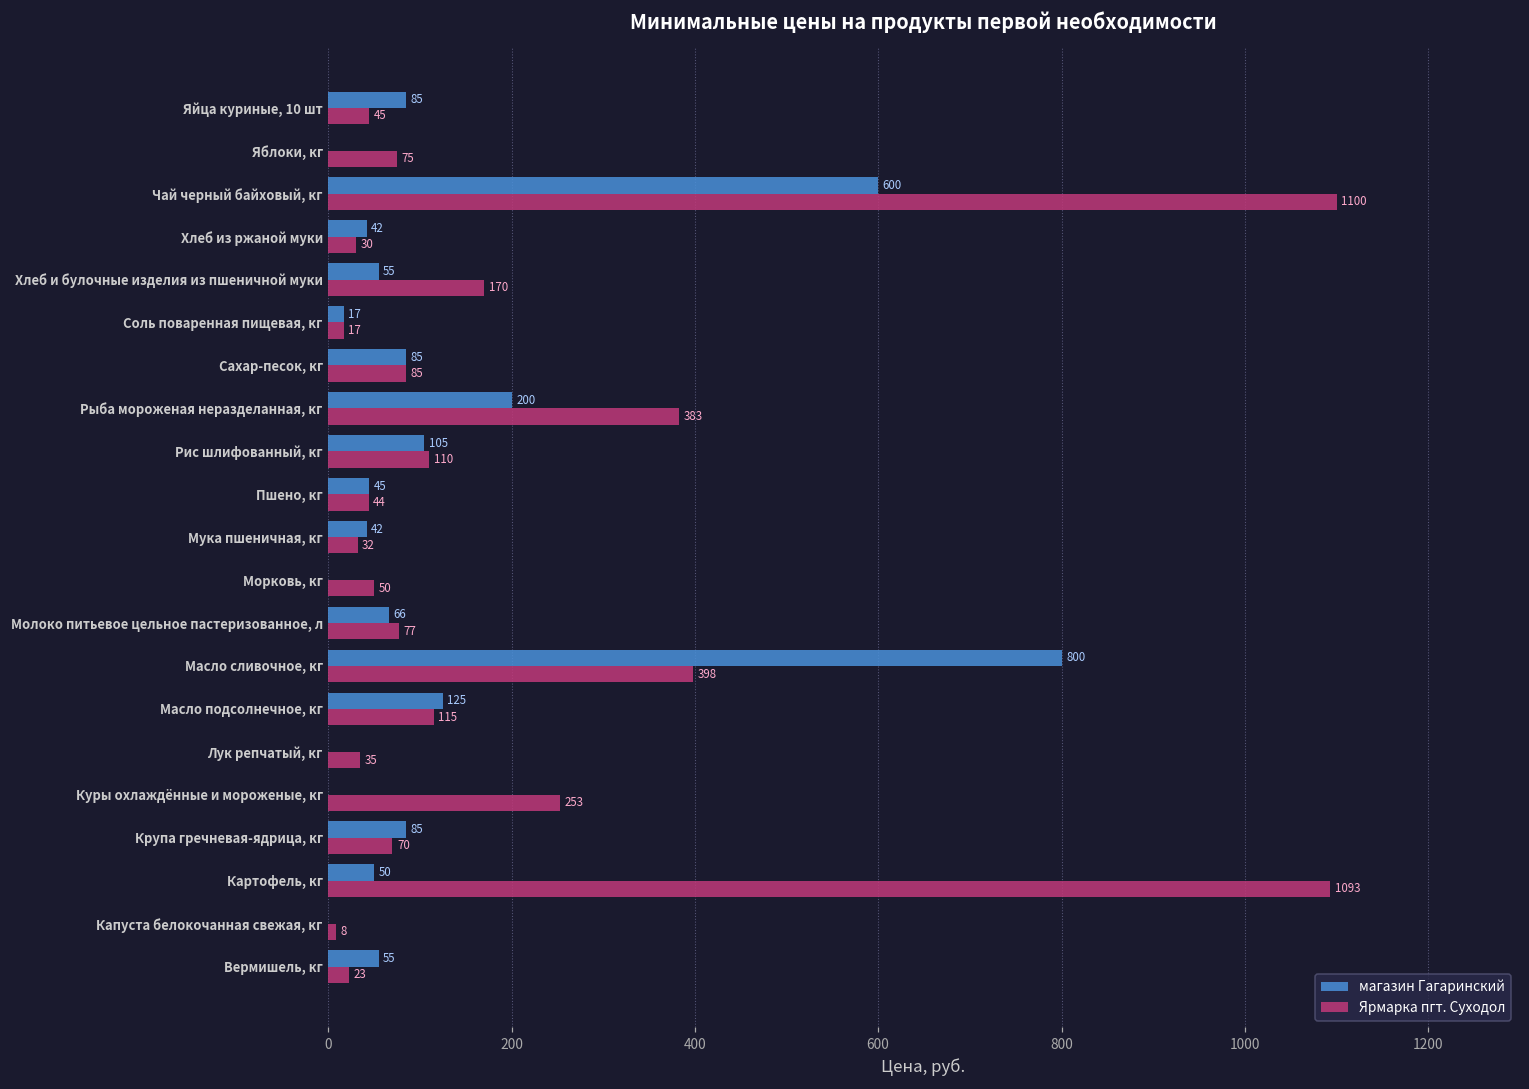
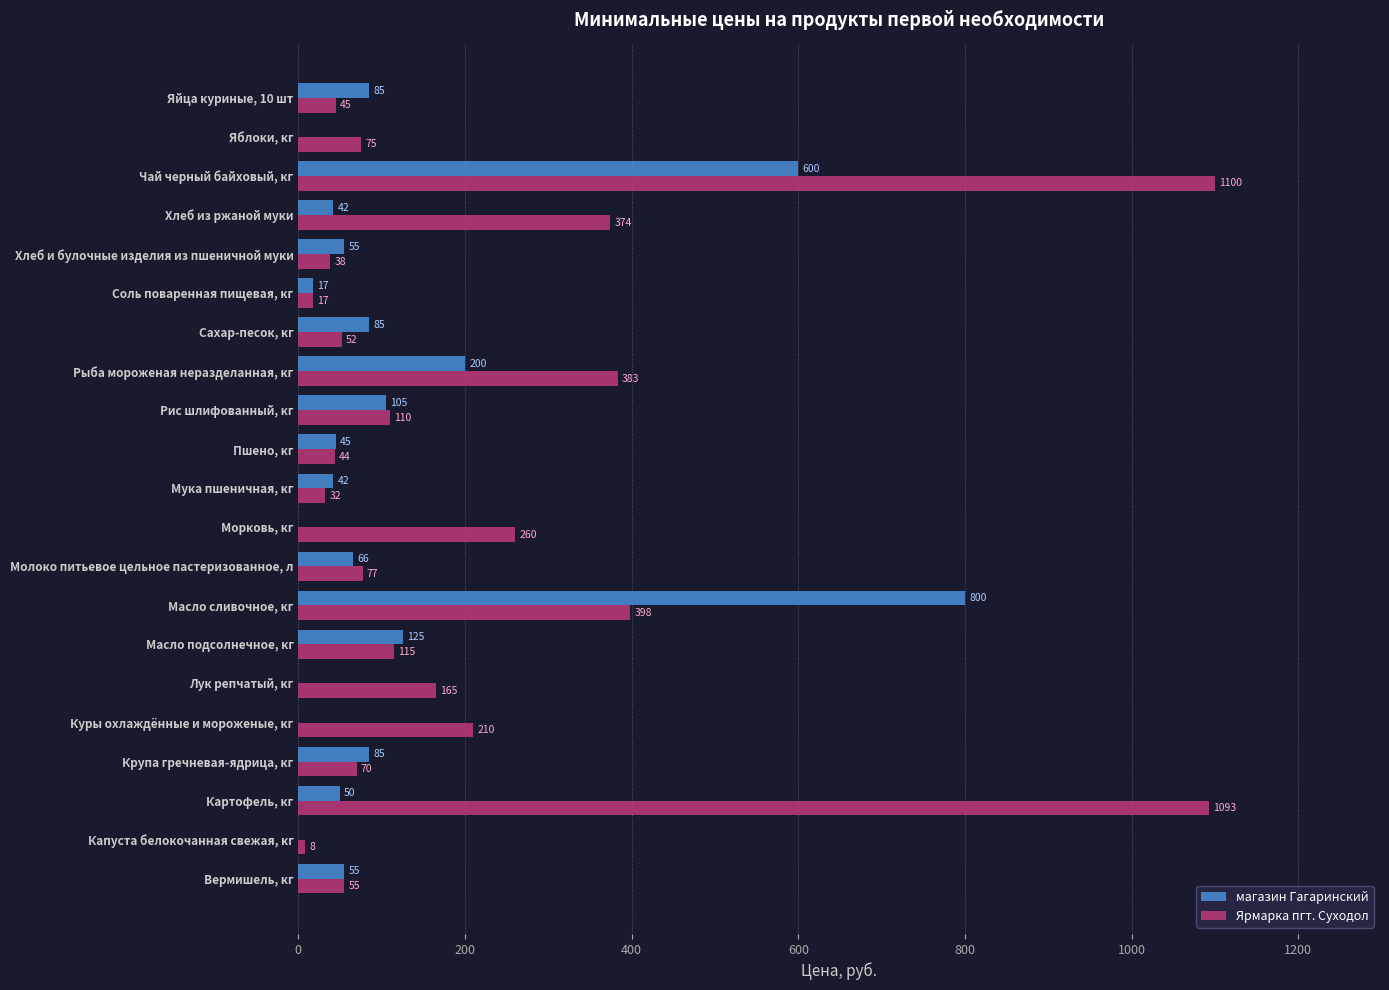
Ярмарка пгт. Суходол, Хлеб из ржаной муки: 30 -> 374
Ярмарка пгт. Суходол, Хлеб и булочные изделия из пшеничной муки: 170 -> 38
Ярмарка пгт. Суходол, Сахар-песок, кг: 85 -> 52
Ярмарка пгт. Суходол, Морковь, кг: 50 -> 260
Ярмарка пгт. Суходол, Лук репчатый, кг: 35 -> 165
Ярмарка пгт. Суходол, Куры охлаждённые и мороженые, кг: 253 -> 210
Ярмарка пгт. Суходол, Вермишель, кг: 23 -> 55
